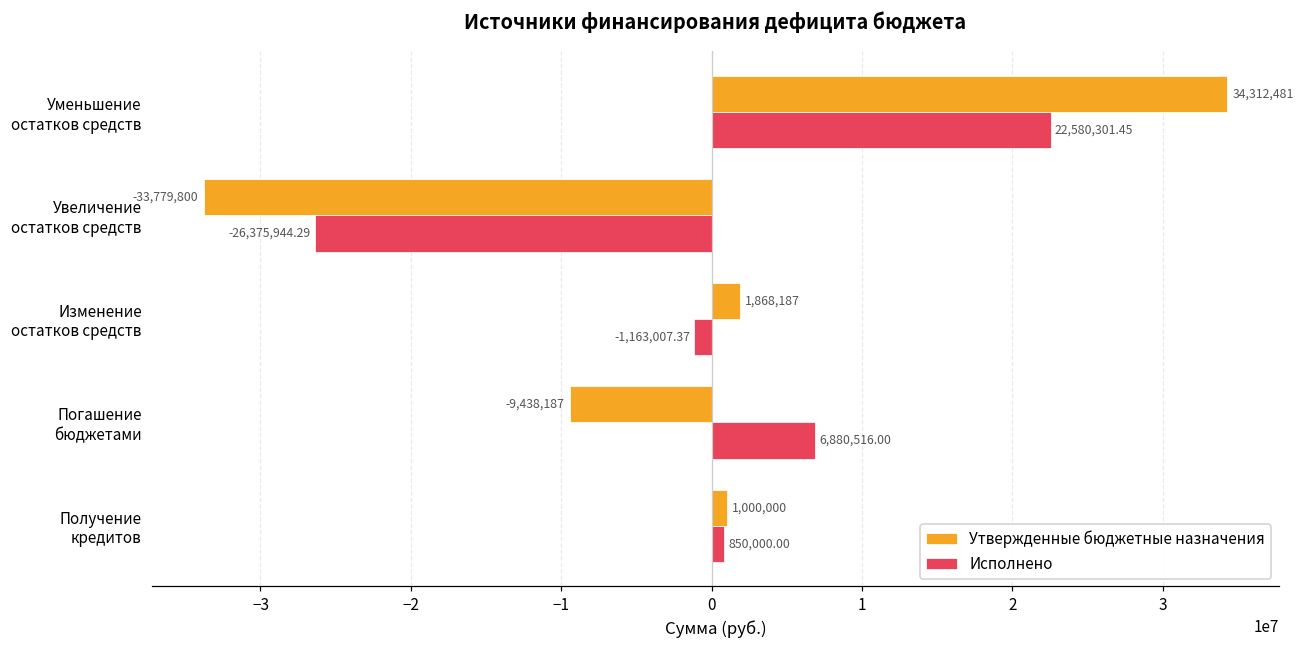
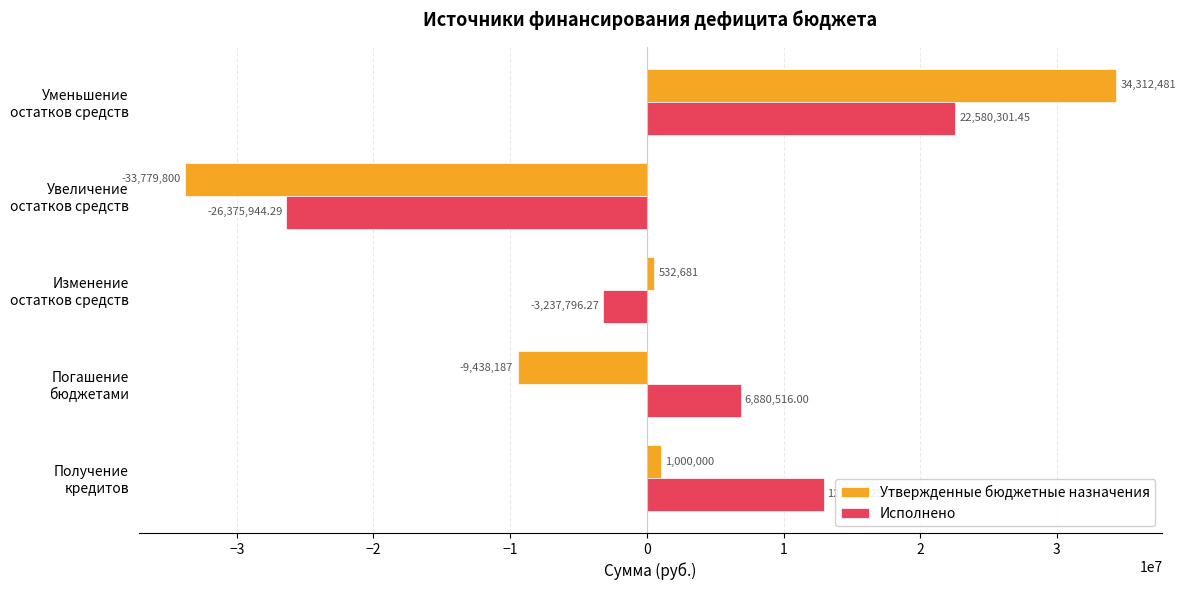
Утвержденные бюджетные назначения, Изменение остатков средств: 1,868,187 -> 532,681
Исполнено, Изменение остатков средств: -1,163,007.37 -> -3,237,796.27
Исполнено, Получение кредитов: 900000 -> 13000000
